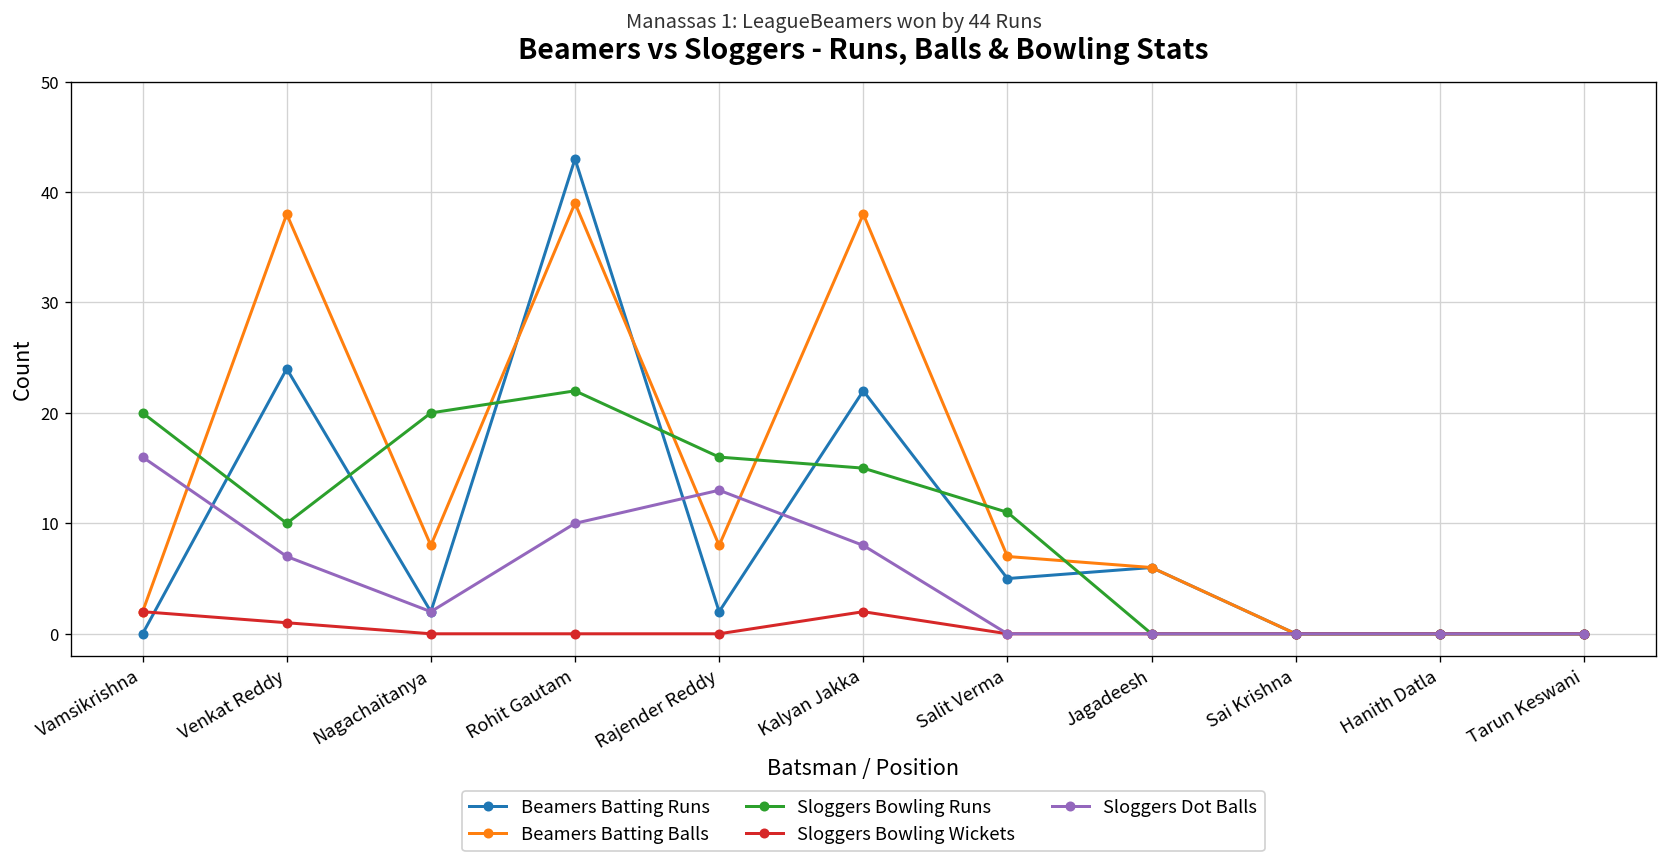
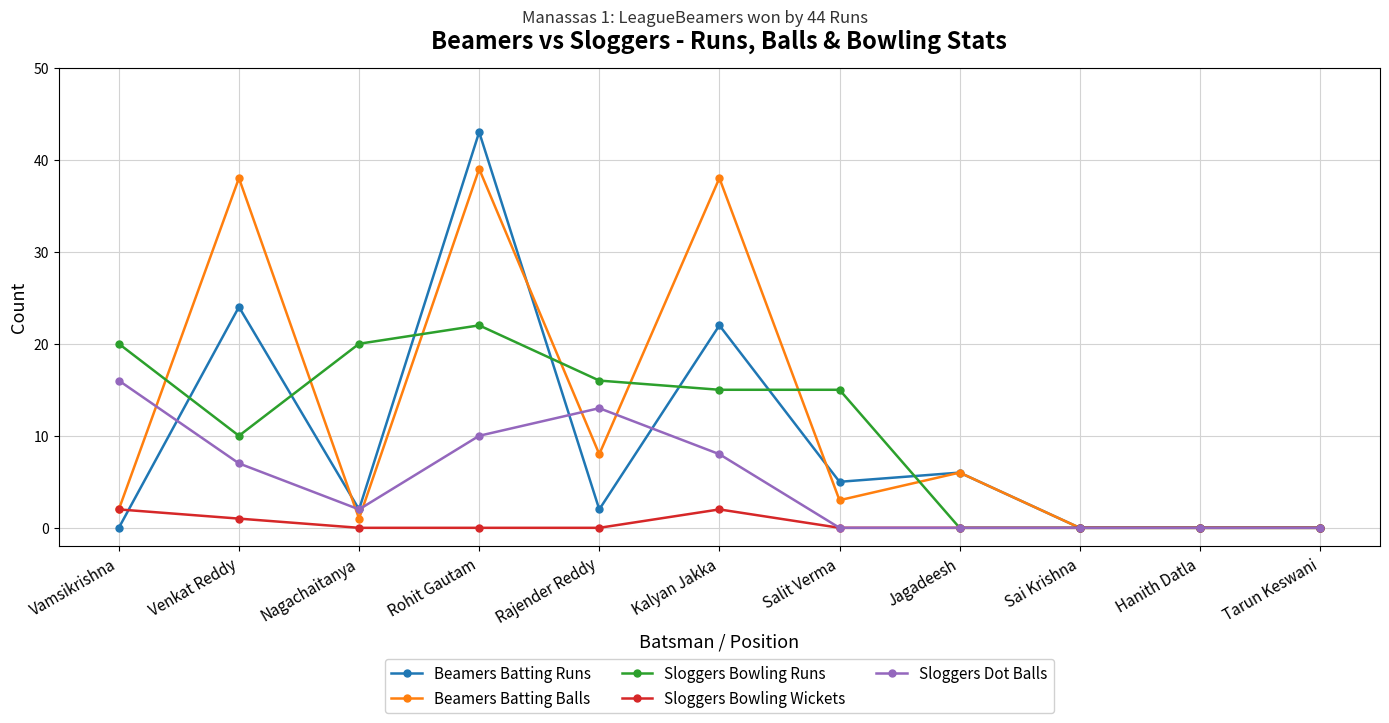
Beamers Batting Balls, Nagachaitanya: 8 -> 1
Beamers Batting Balls, Salit Verma: 7 -> 3
Sloggers Bowling Runs, Salit Verma: 11 -> 15
